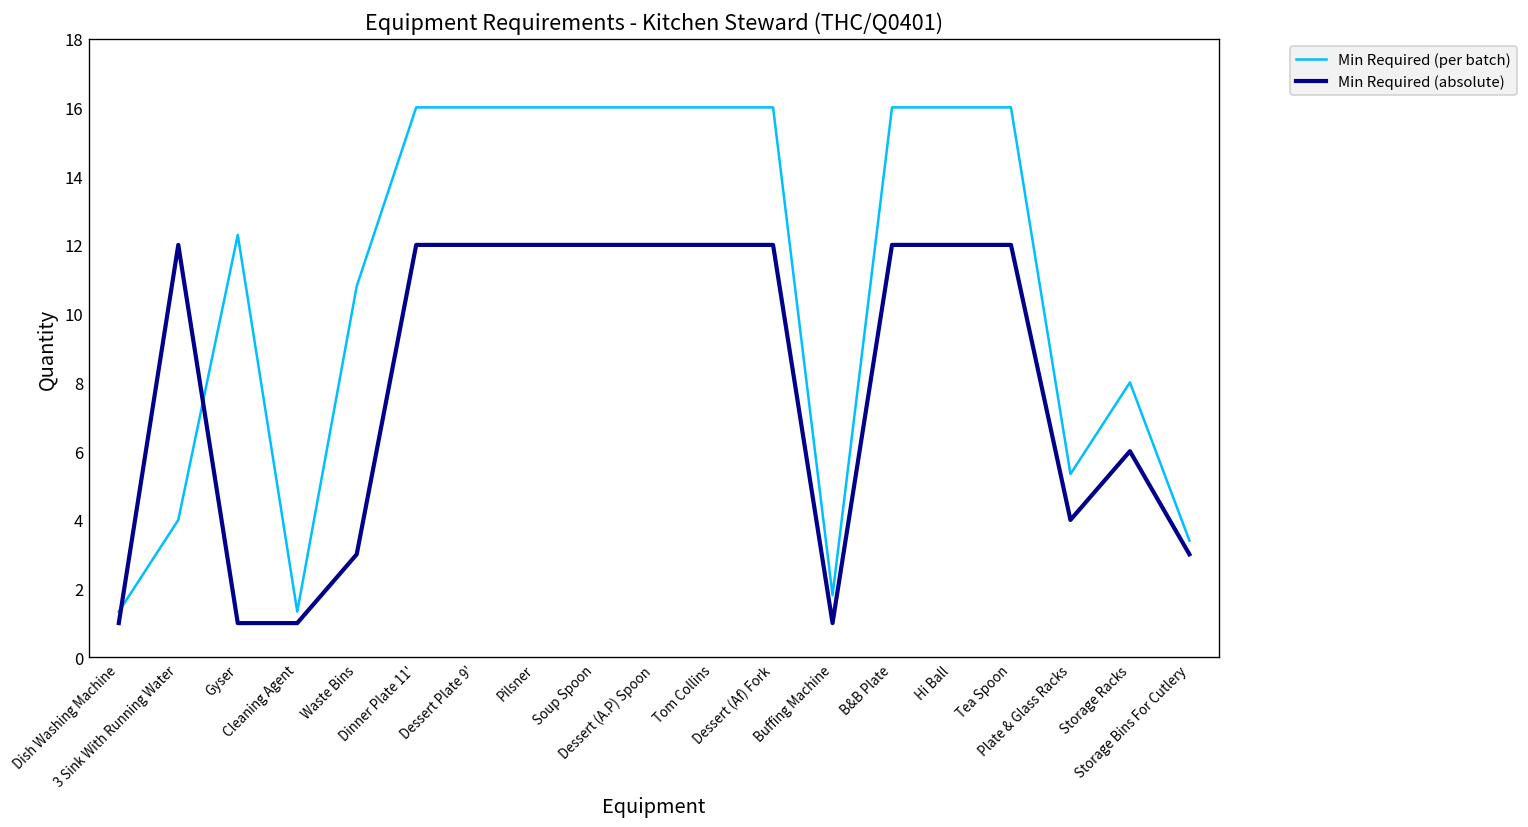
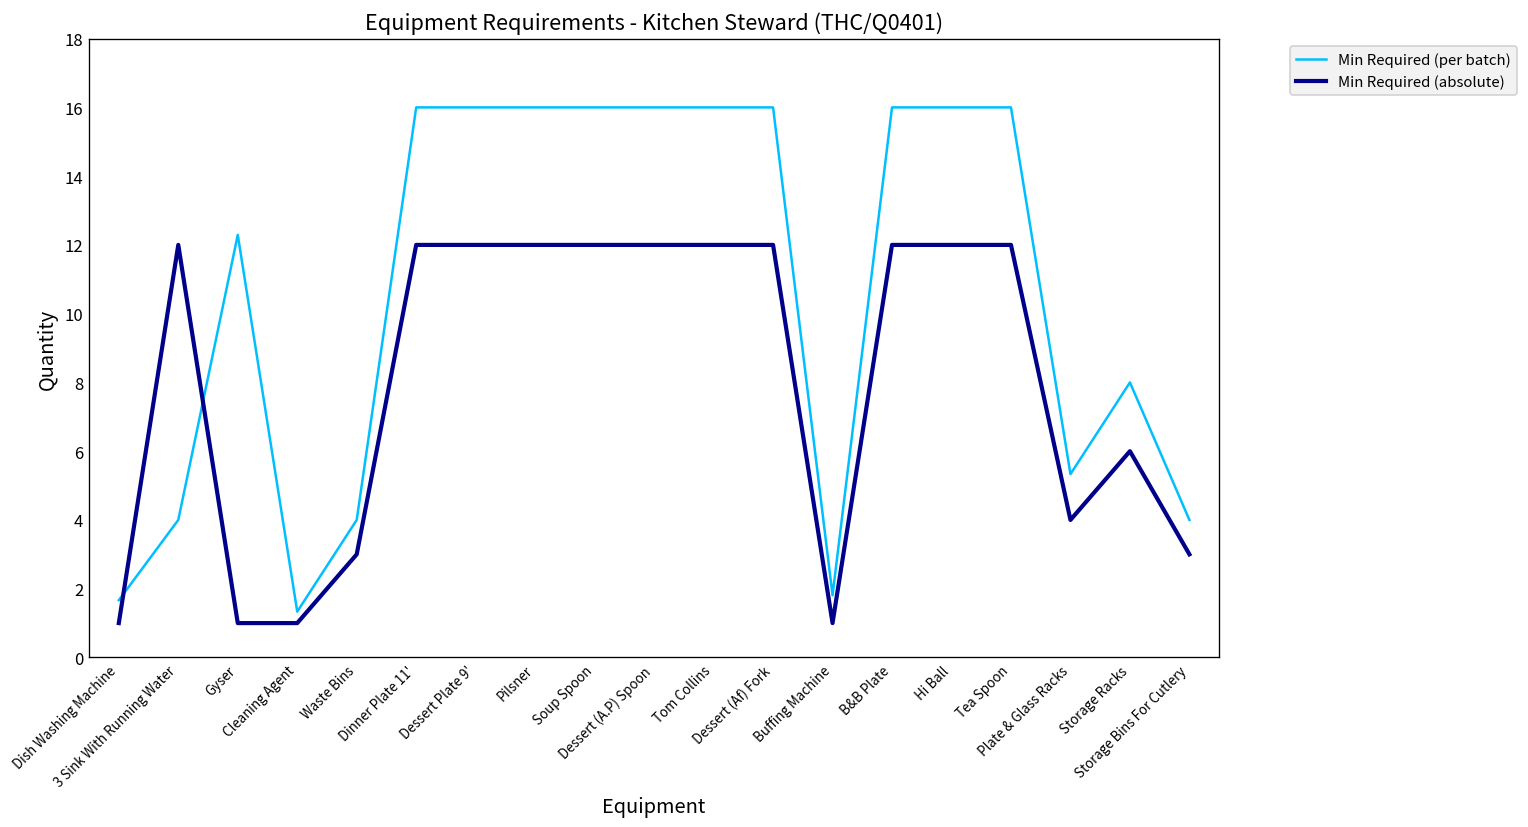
Min Required (per batch), Dish Washing Machine: 1.3 -> 1.7
Min Required (per batch), Waste Bins: 10.8 -> 4.0
Min Required (per batch), Storage Bins For Cutlery: 3.4 -> 4.0
